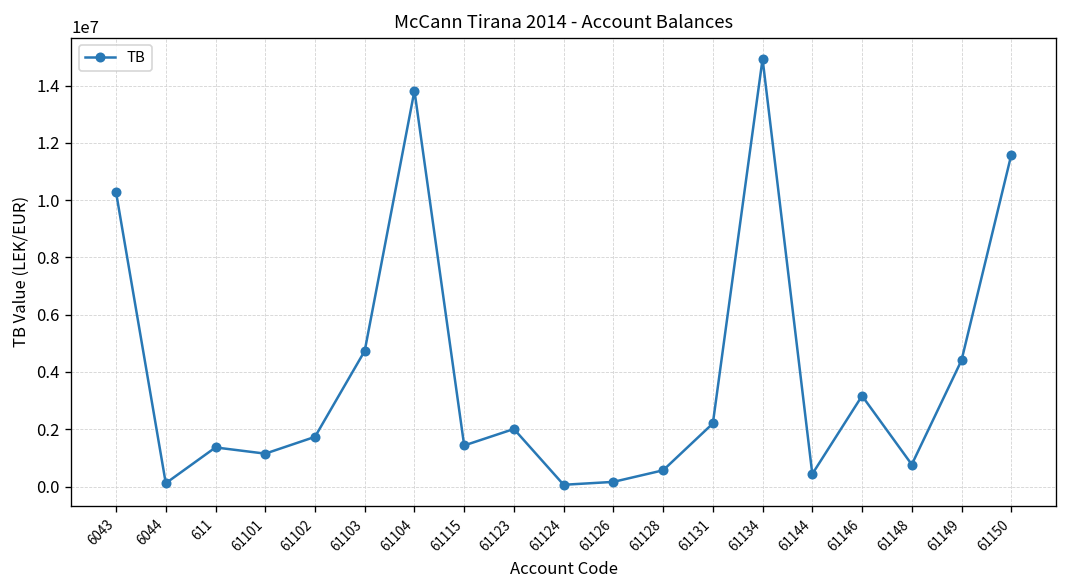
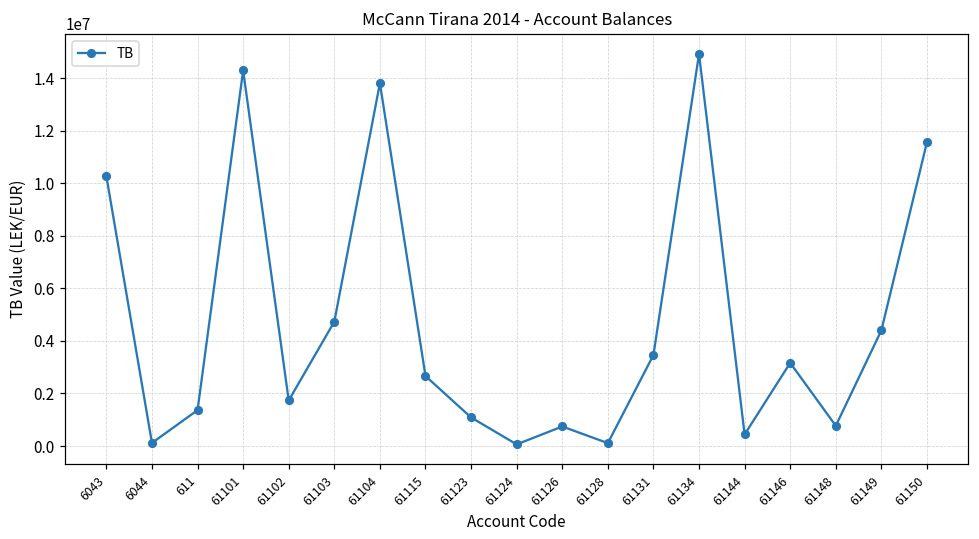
61101: 1100000 -> 14300000
61115: 1400000 -> 2700000
61123: 2000000 -> 1100000
61126: 200000 -> 700000
61128: 600000 -> 100000
61131: 2200000 -> 3500000
